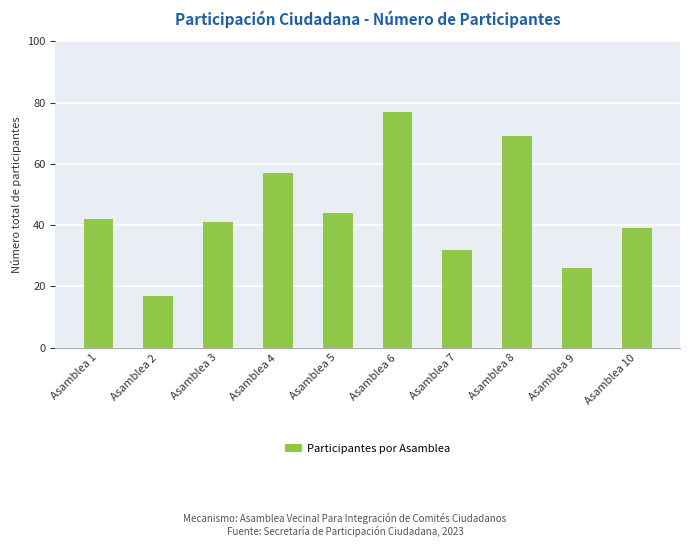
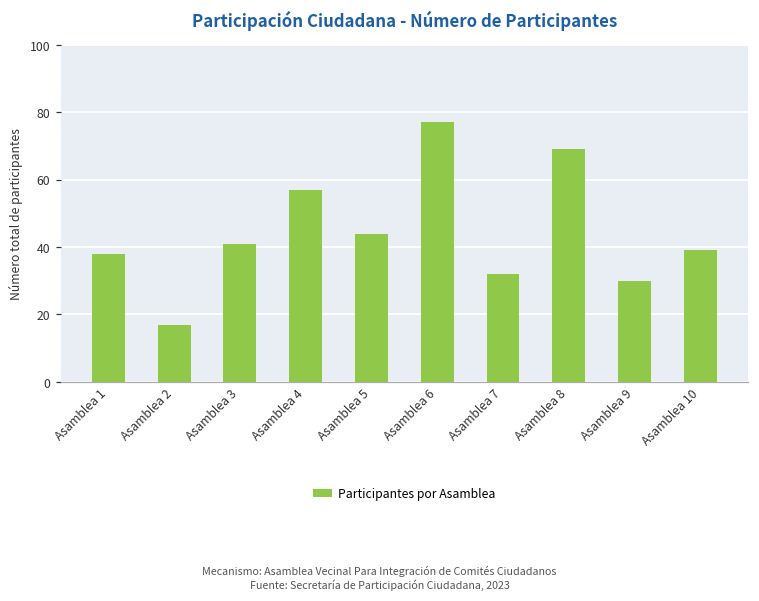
Asamblea 1: 42 -> 38
Asamblea 9: 26 -> 30
